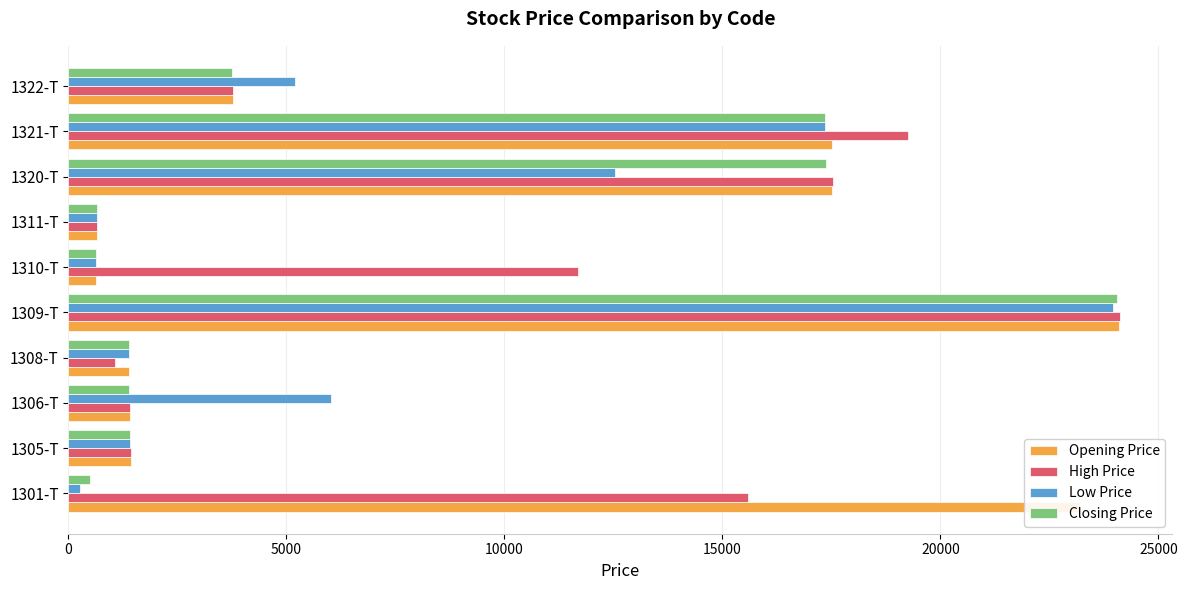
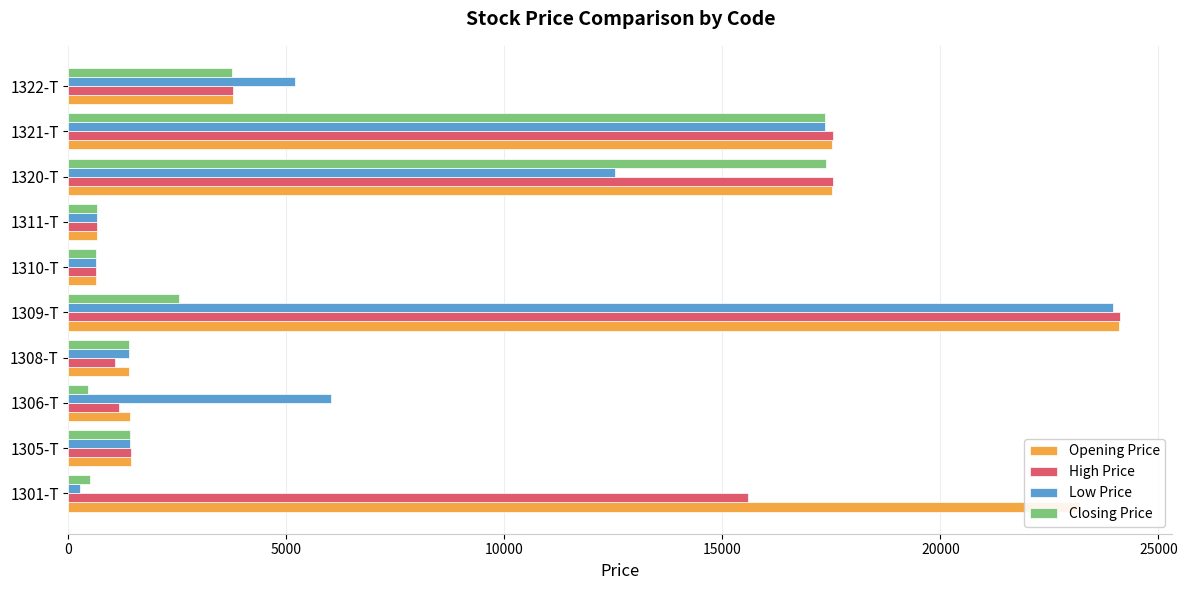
High Price, 1321-T: 19300 -> 17500
High Price, 1310-T: 11700 -> 600
Closing Price, 1309-T: 24100 -> 2500
Closing Price, 1306-T: 1400 -> 500
High Price, 1306-T: 1400 -> 1200
